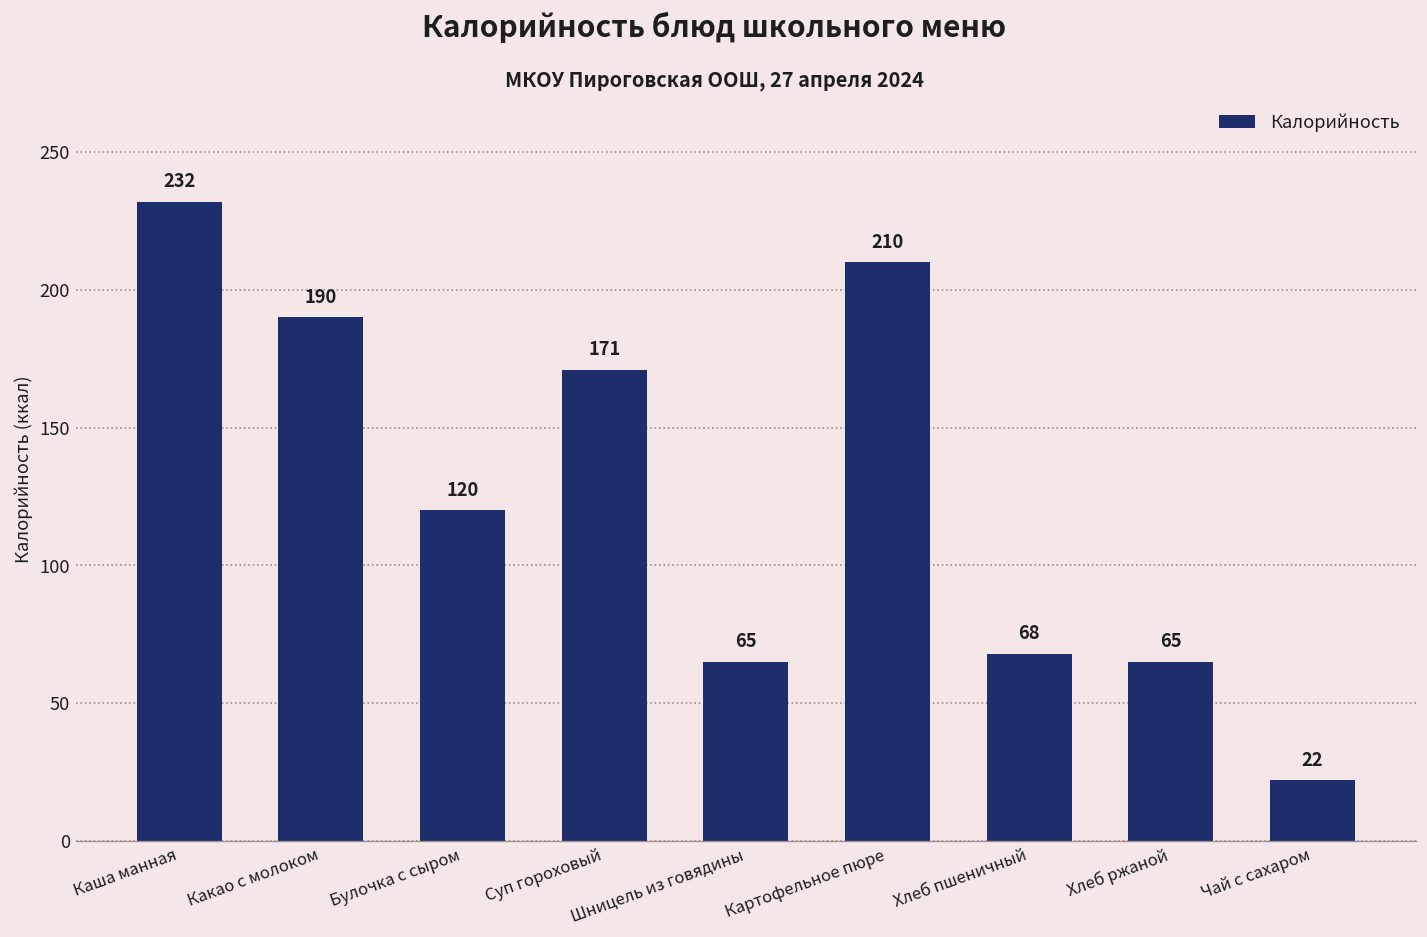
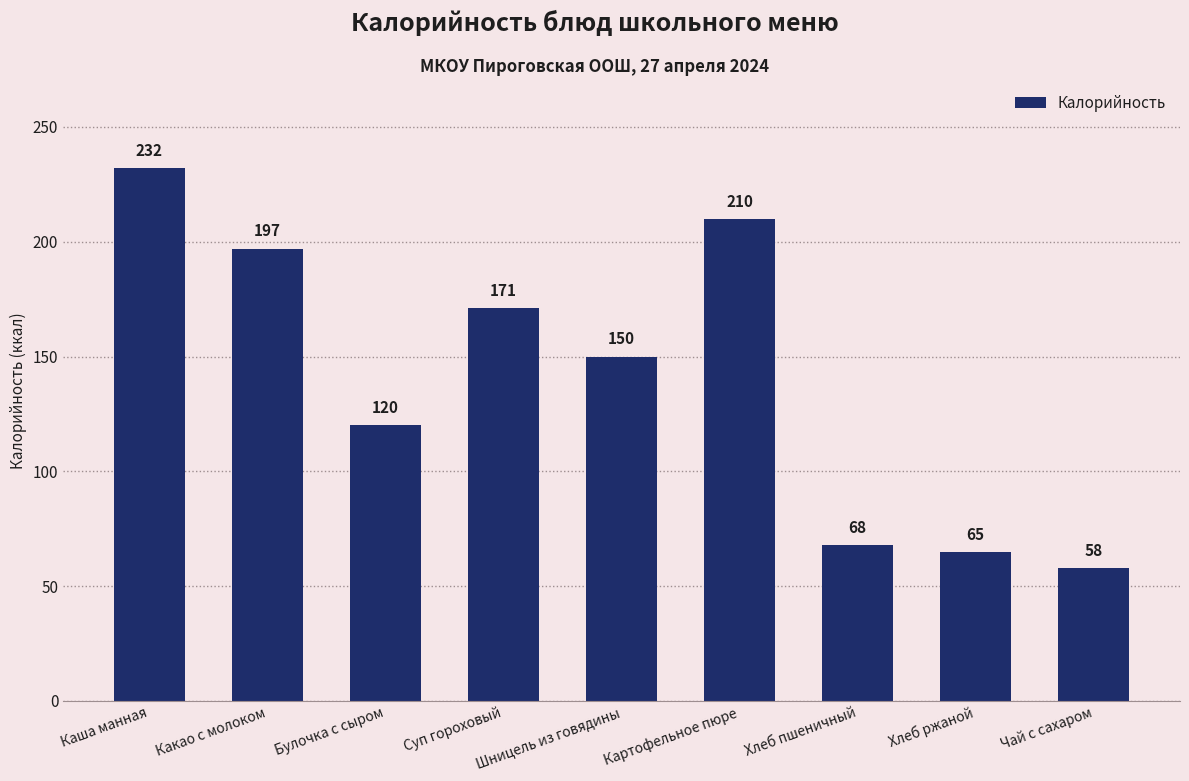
Какао с молоком: 190 -> 197
Шницель из говядины: 65 -> 150
Чай с сахаром: 22 -> 58
